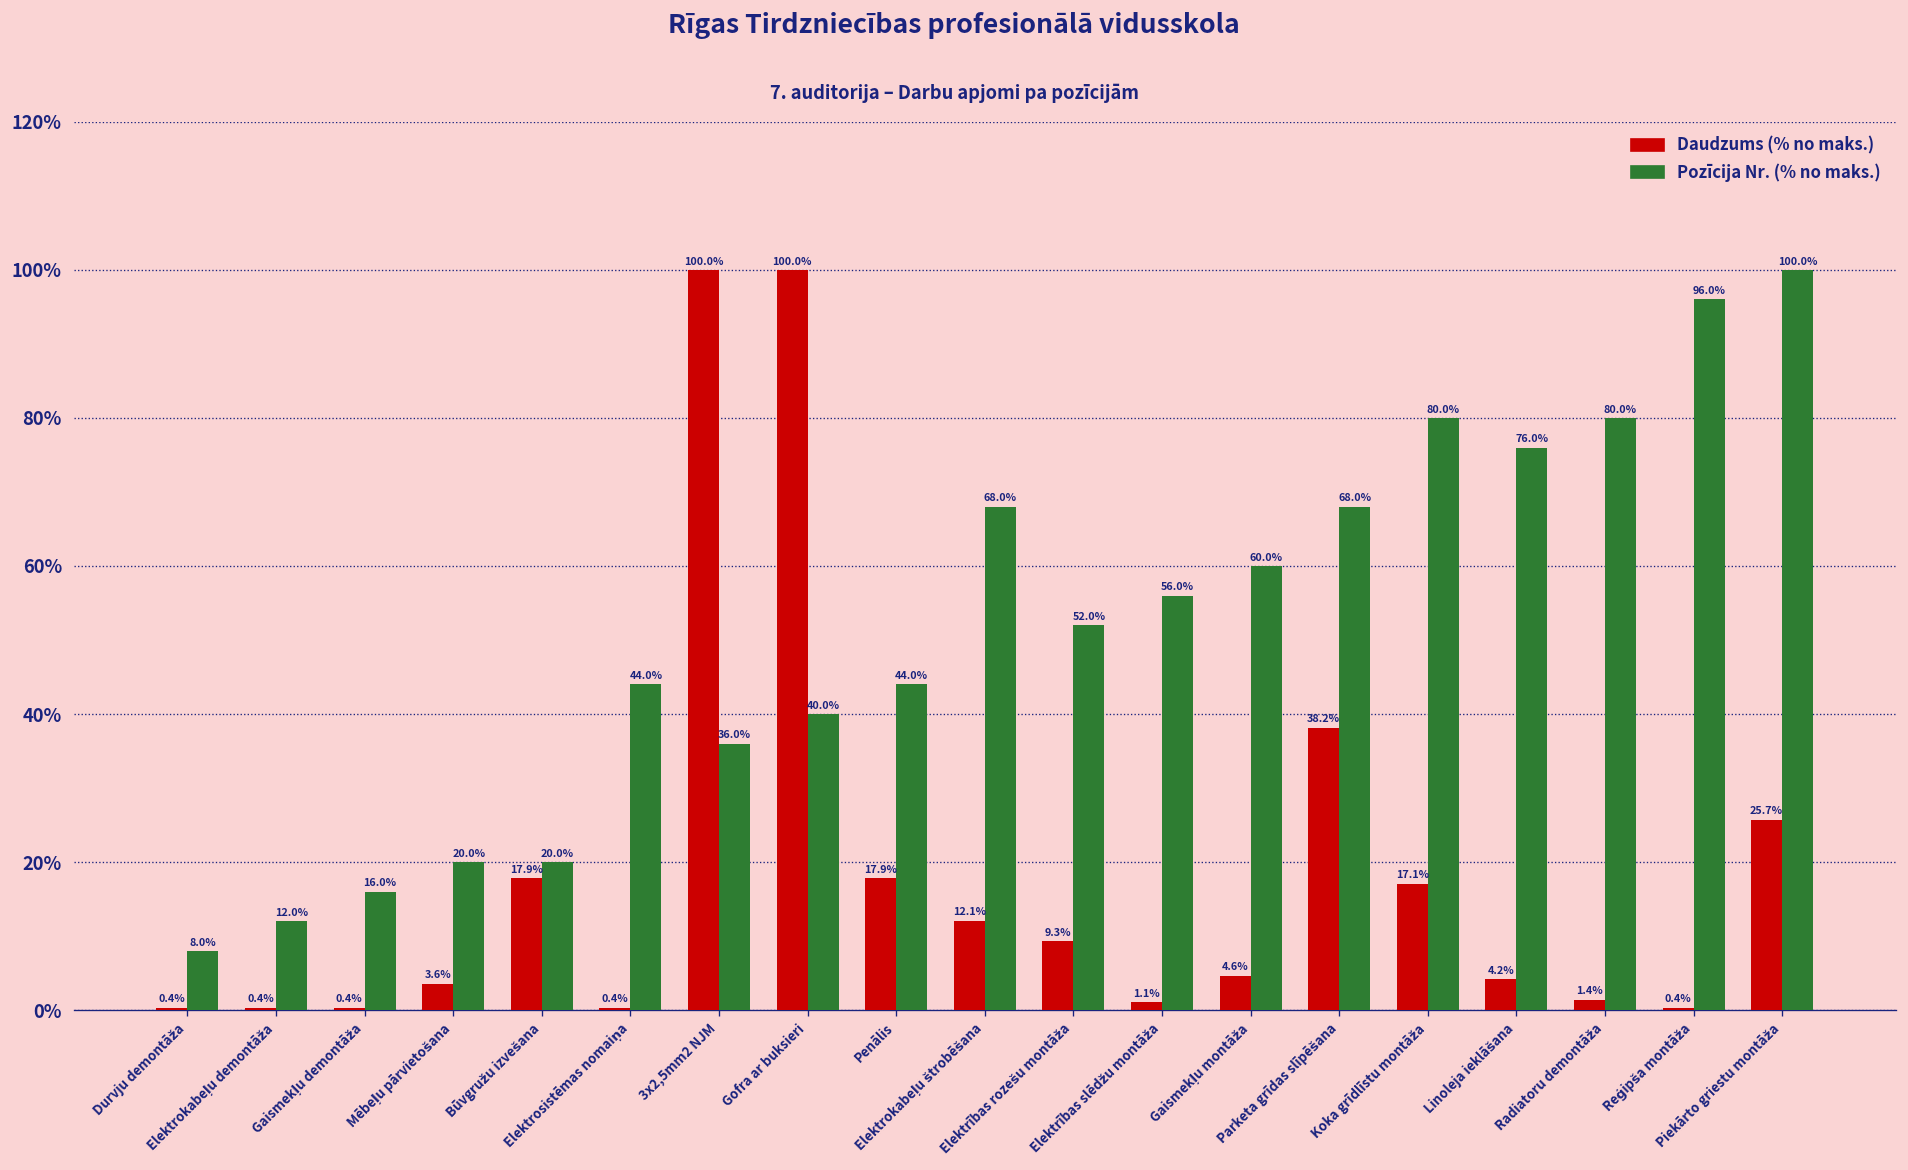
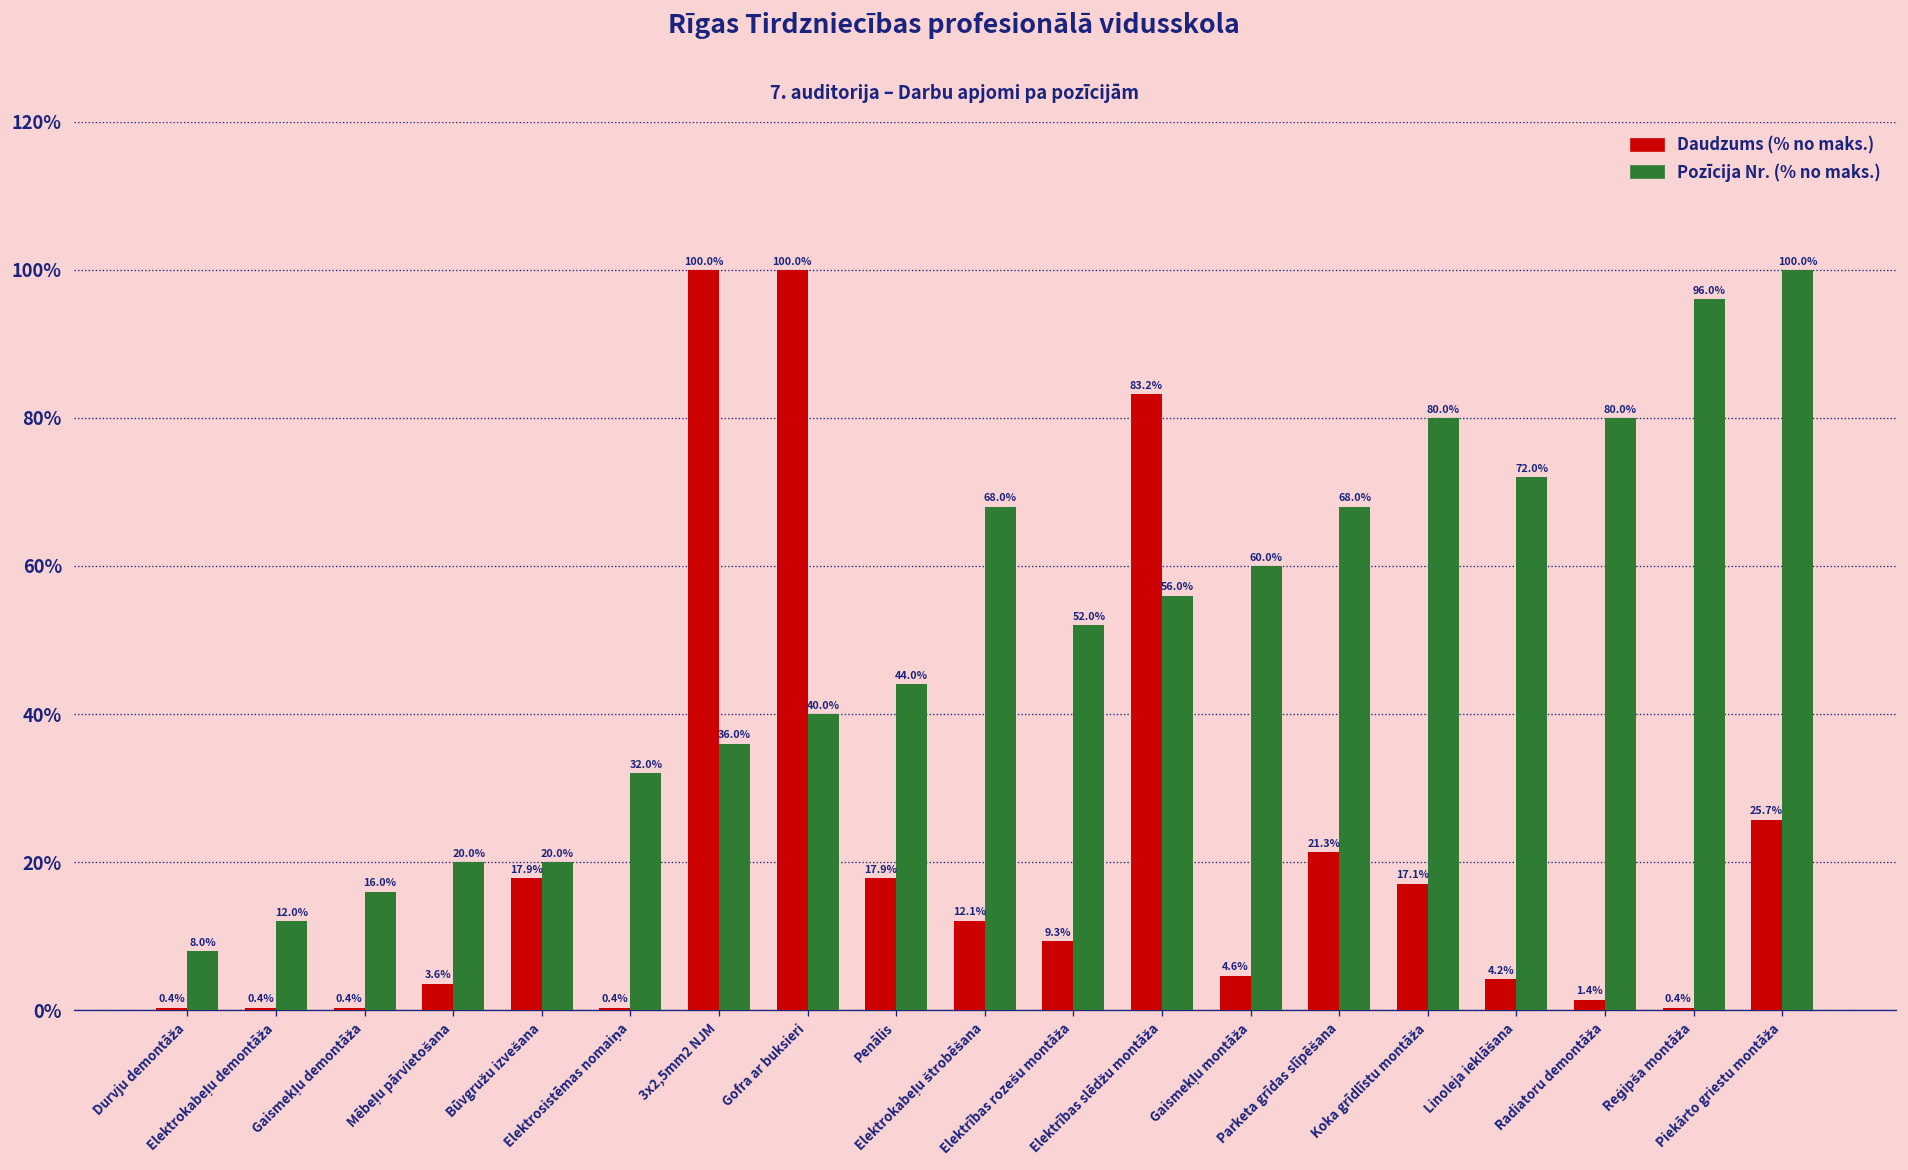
Pozīcija Nr. (% no maks.), Elektrosistēmas nomaiņa: 44.0% -> 32.0%
Daudzums (% no maks.), Elektrības slēdžu montāža: 1.1% -> 83.2%
Daudzums (% no maks.), Parketa grīdas slīpēšana: 38.2% -> 21.3%
Pozīcija Nr. (% no maks.), Linoleja ieklāšana: 76.0% -> 72.0%
